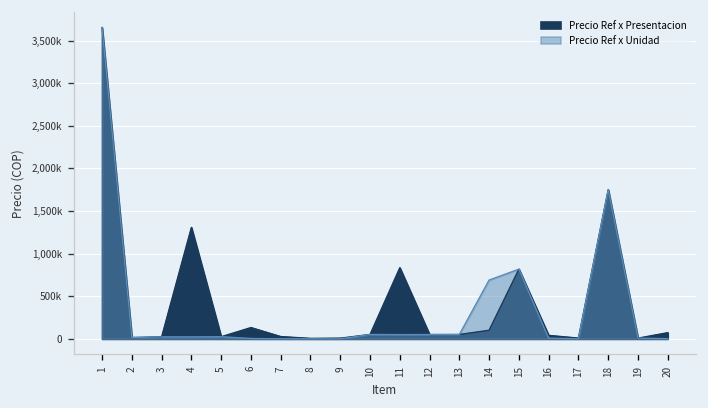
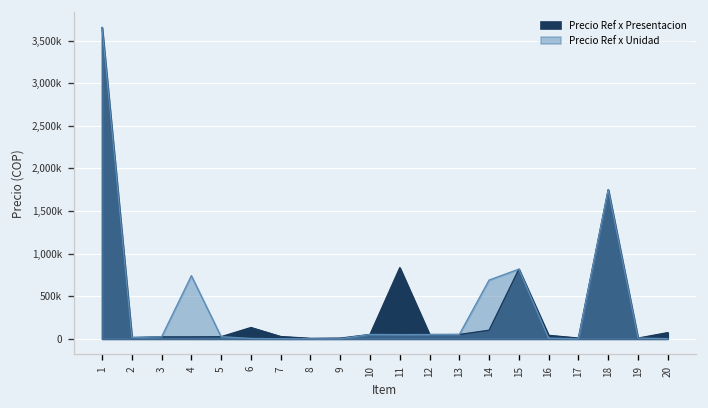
Precio Ref x Presentacion, 4: 1,300,000 -> 0
Precio Ref x Unidad, 4: 0 -> 700,000
